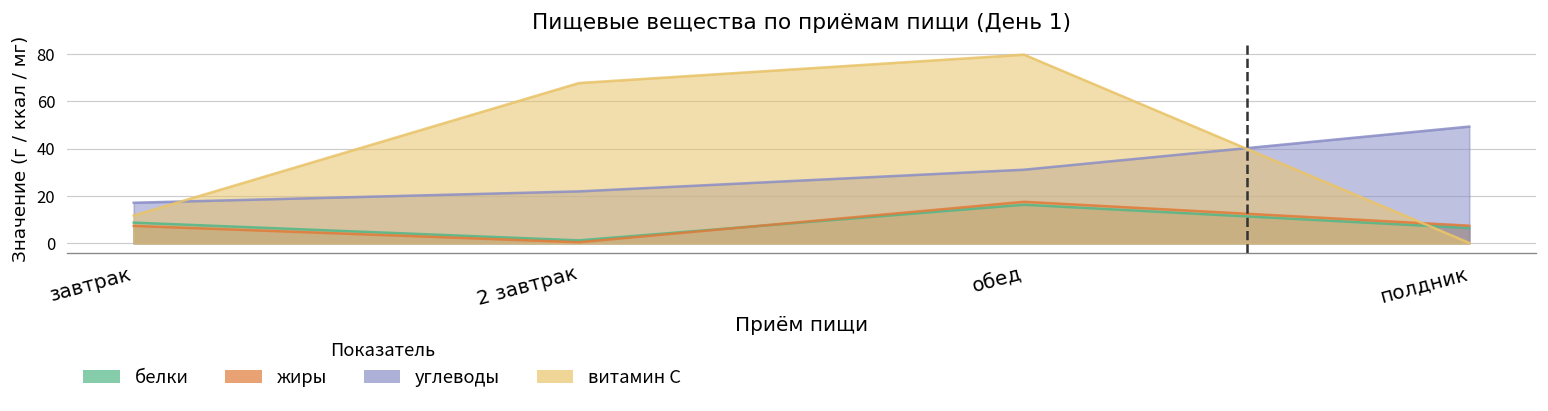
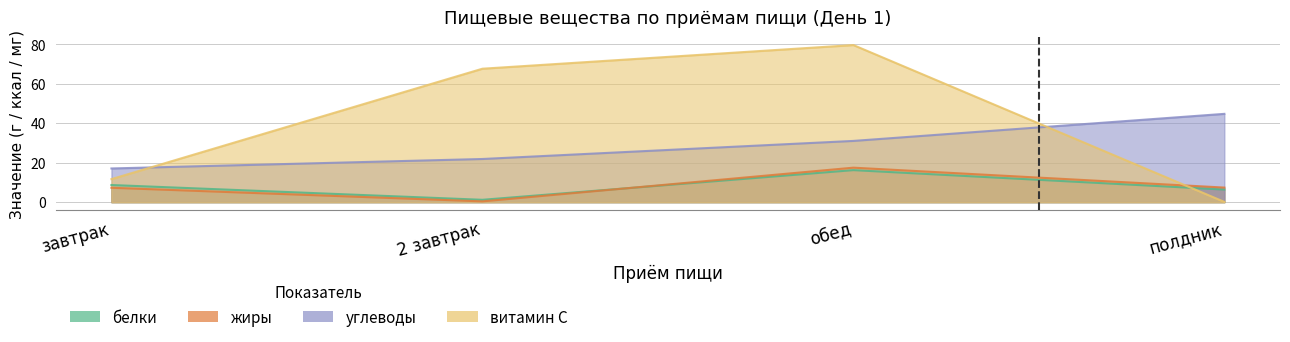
углеводы, полдник: 49 -> 45
